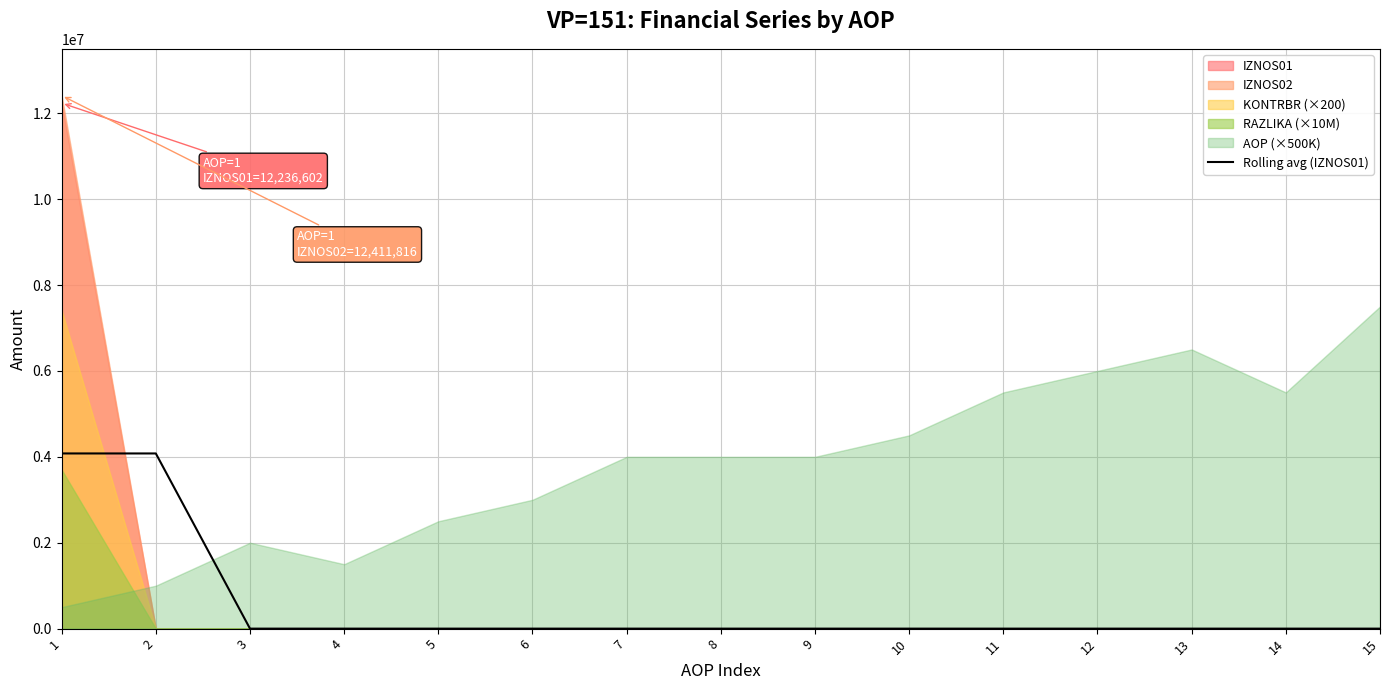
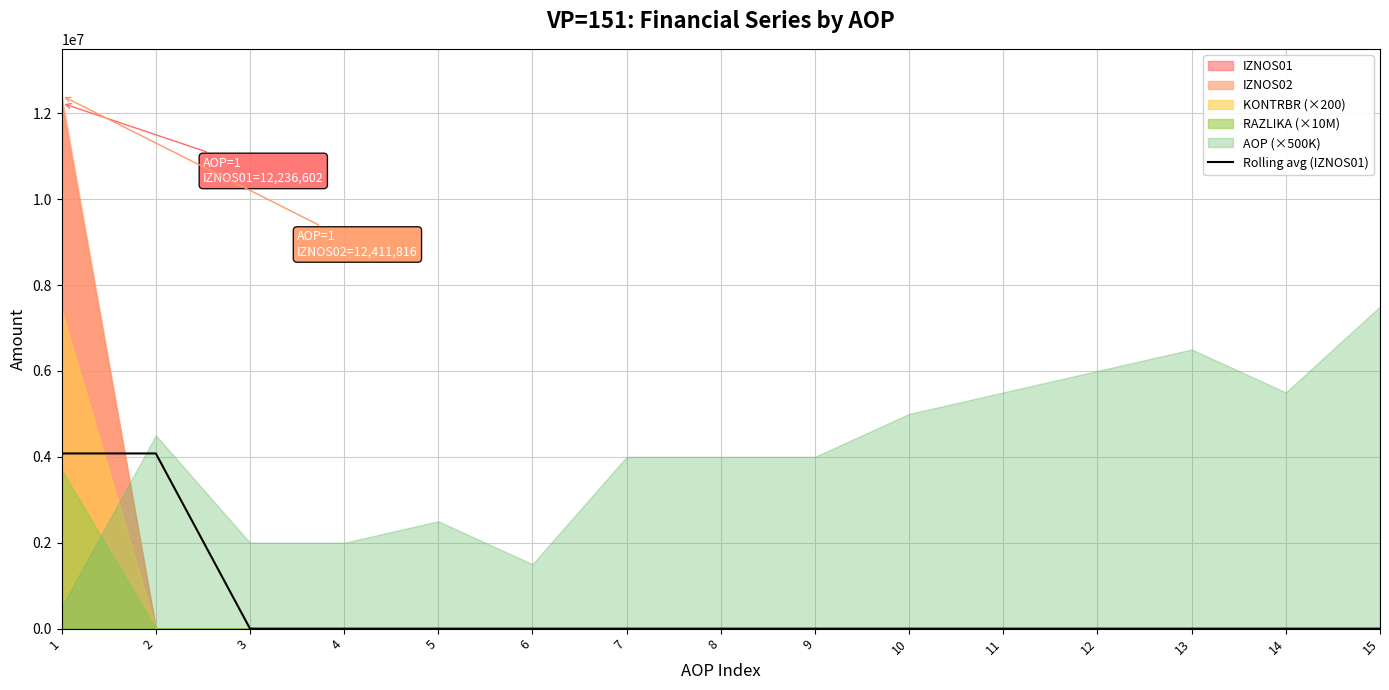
AOP (×500K), 2: 1000000 -> 4500000
AOP (×500K), 4: 1500000 -> 2000000
AOP (×500K), 6: 3000000 -> 1500000
AOP (×500K), 10: 4500000 -> 5000000
